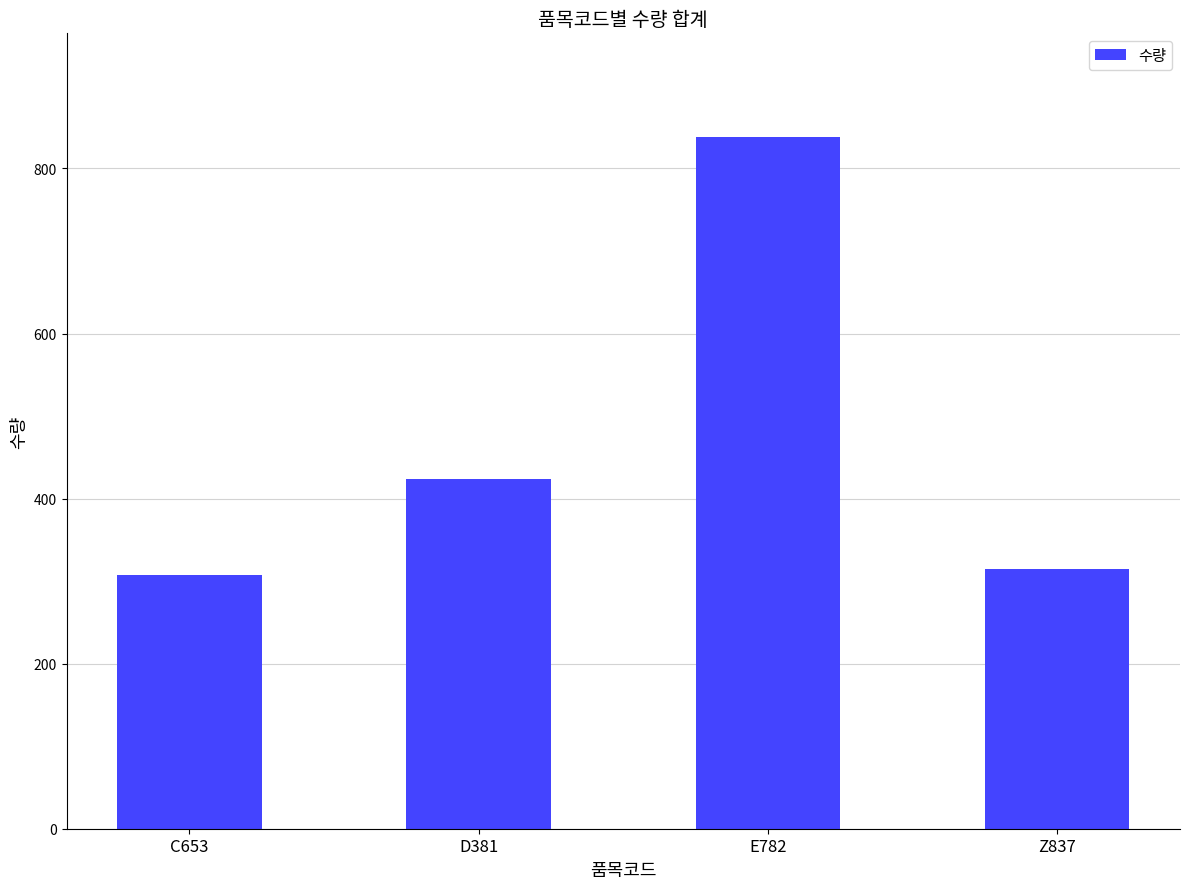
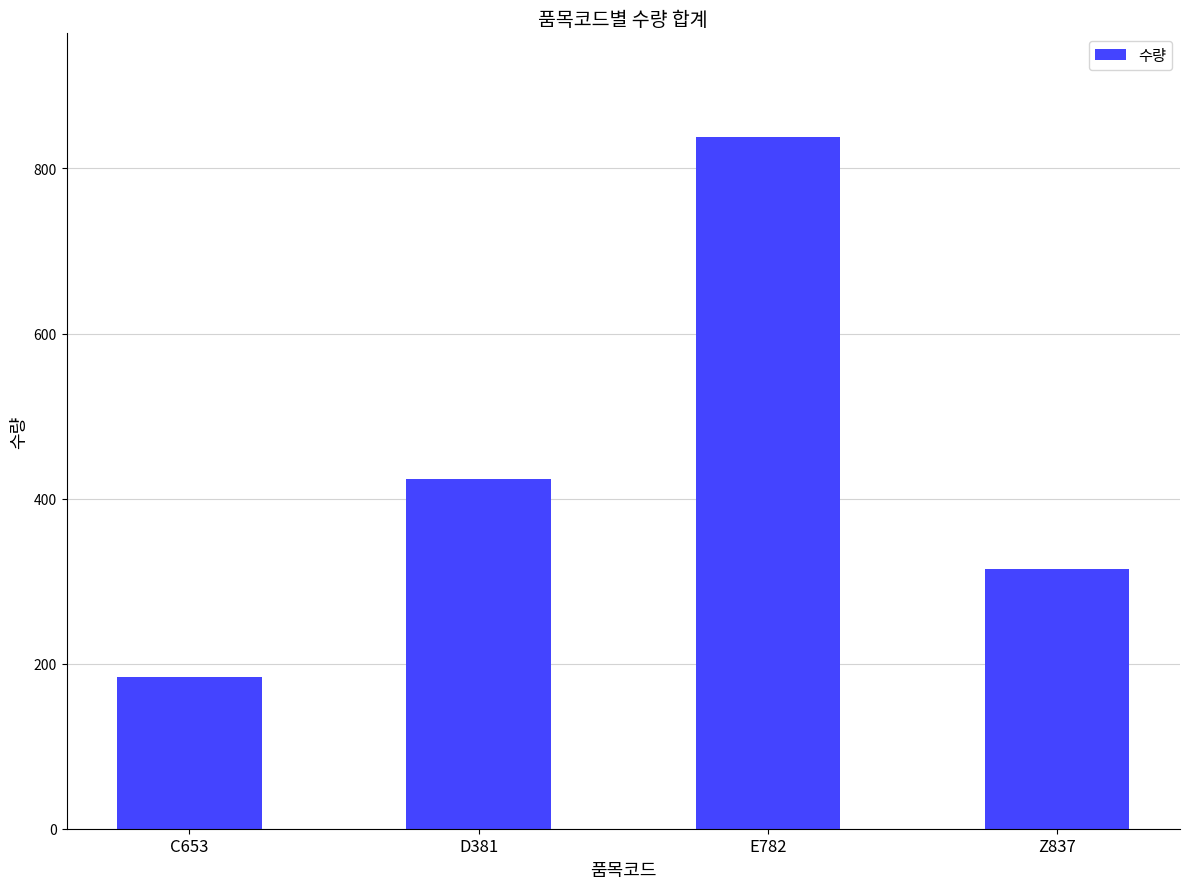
C653: 310 -> 180
